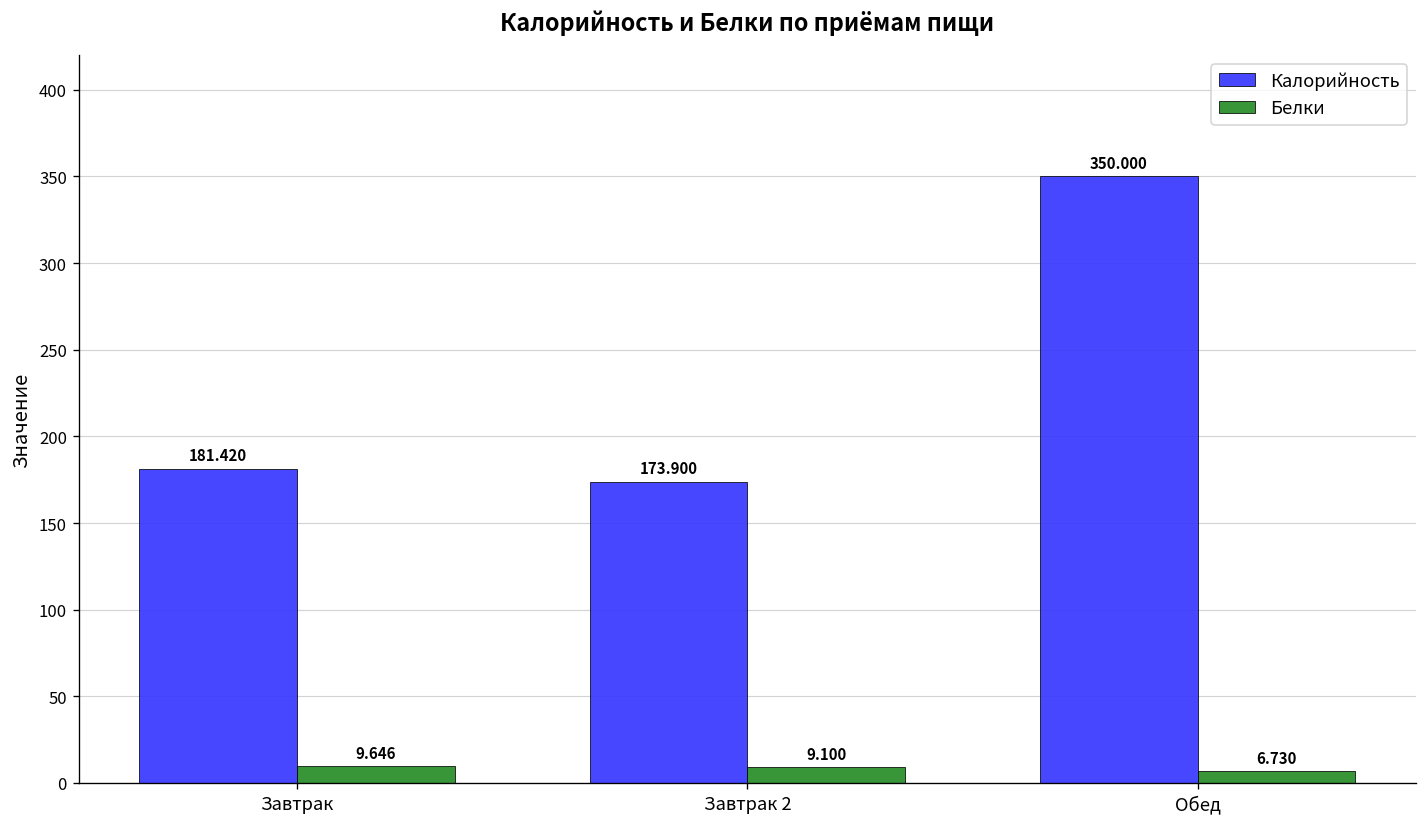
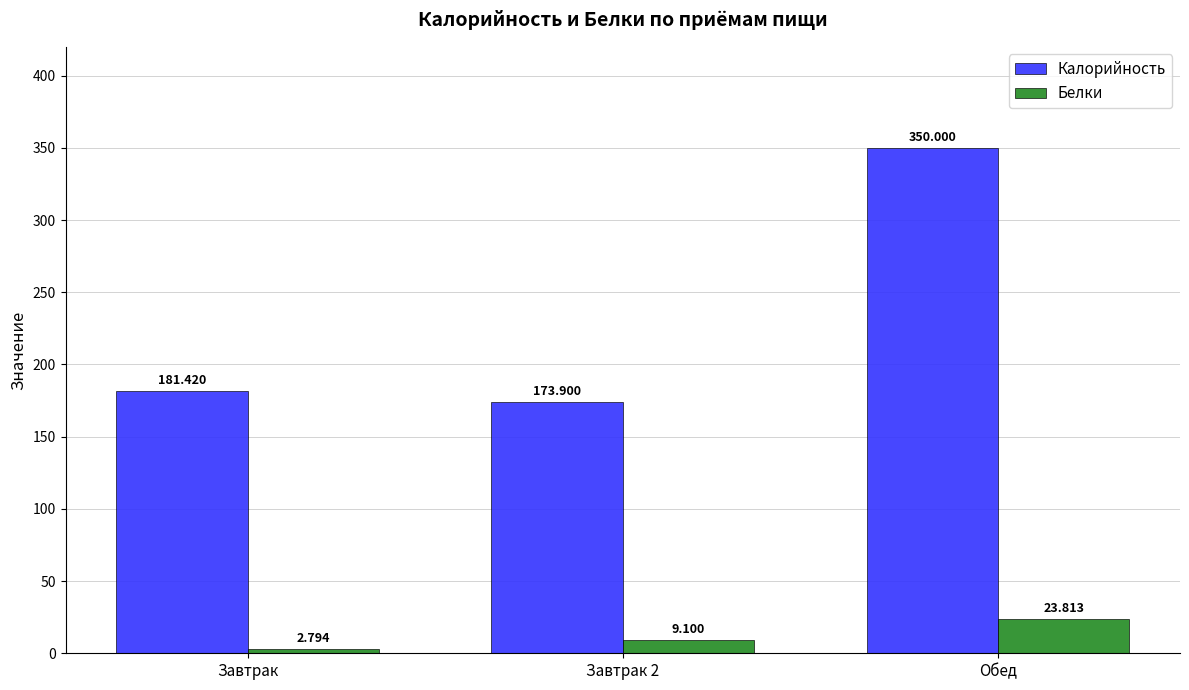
Белки, Завтрак: 9.646 -> 2.794
Белки, Обед: 6.730 -> 23.813
